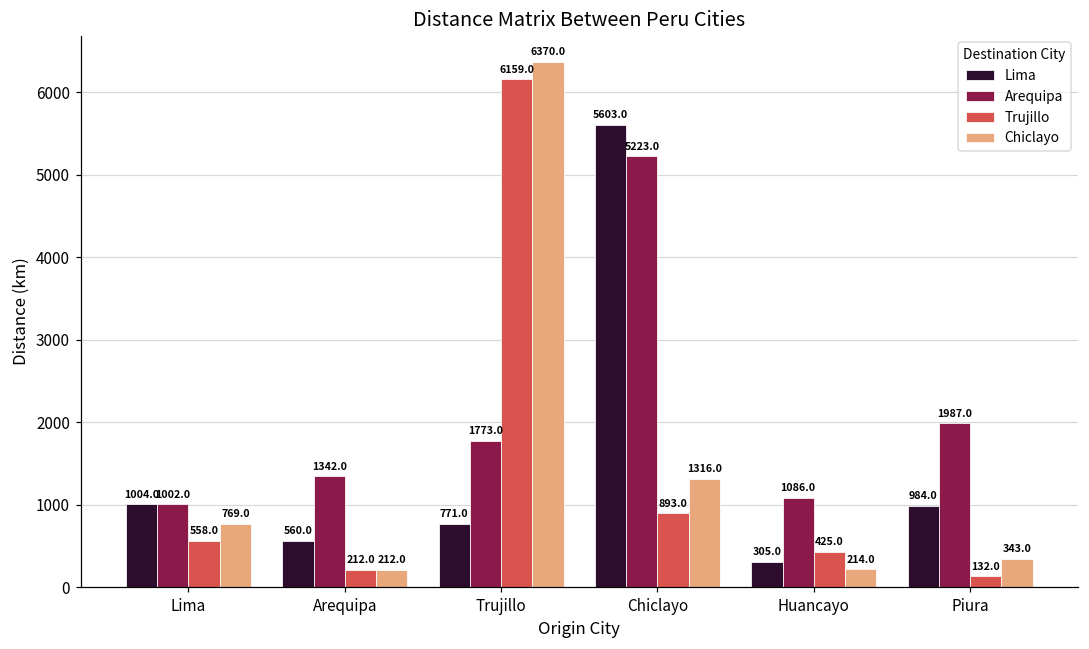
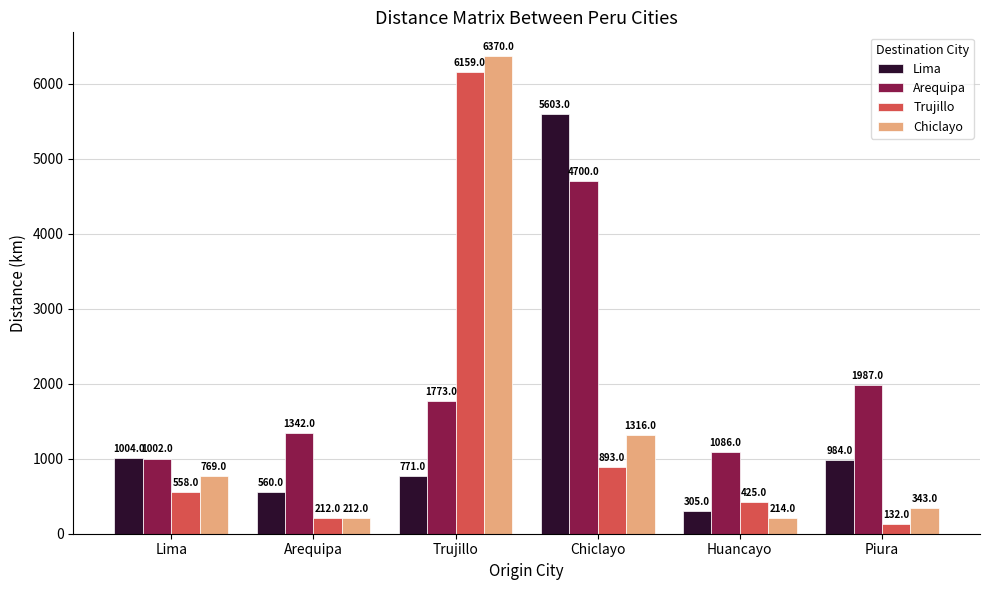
Arequipa, Chiclayo: 5223.0 -> 4700.0
